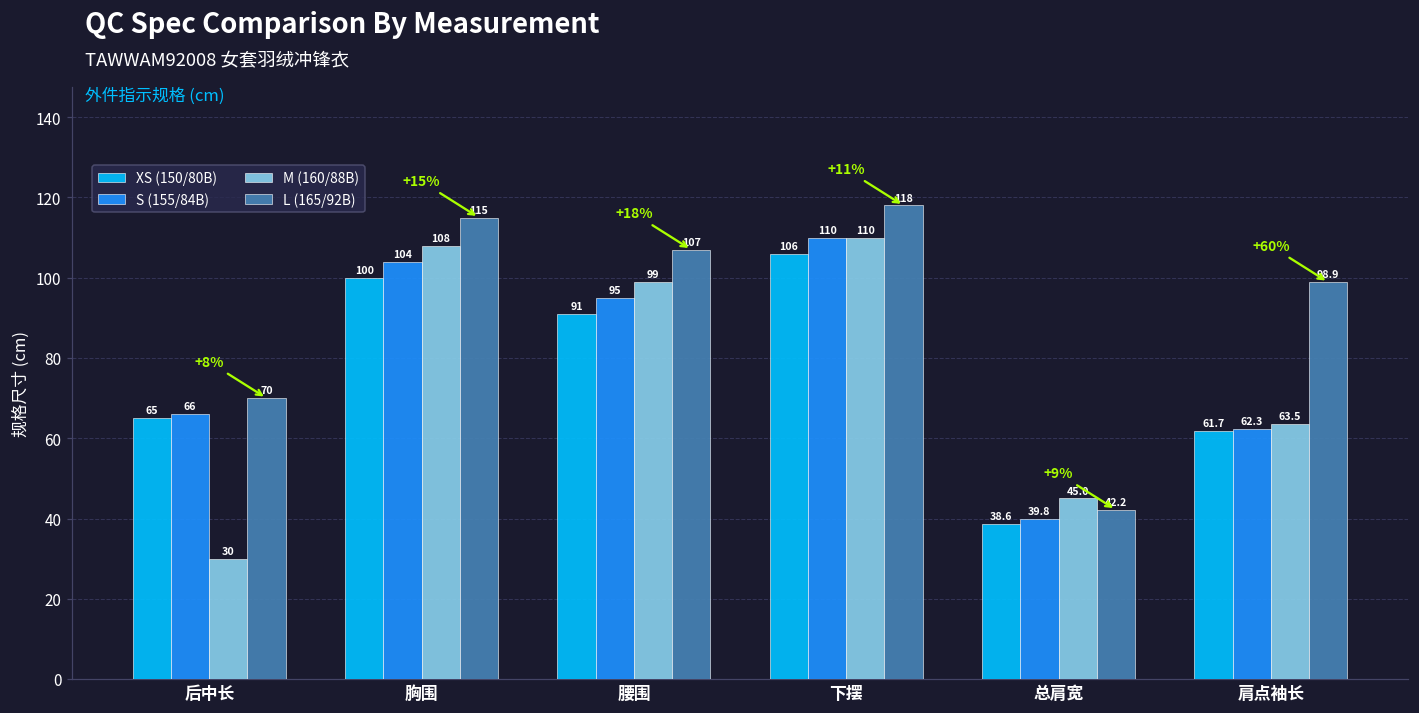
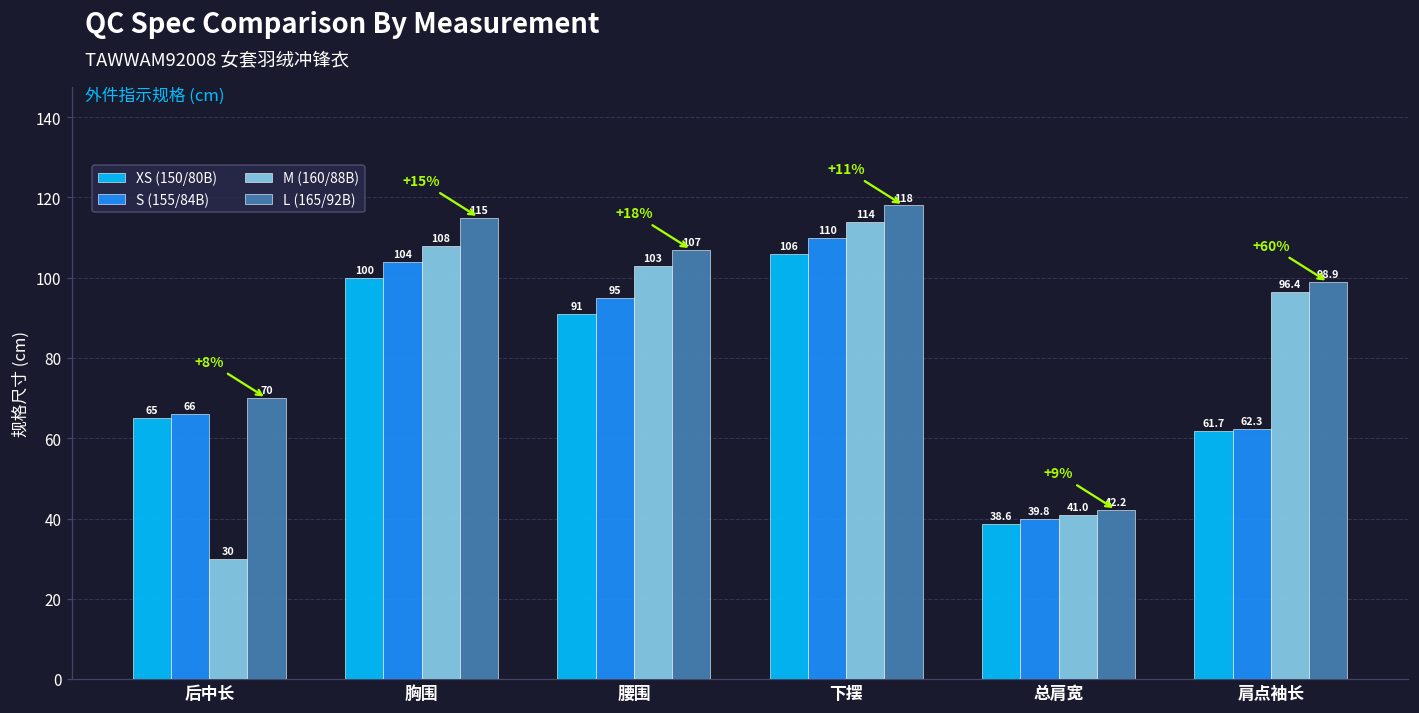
M (160/88B), 腰围: 99 -> 103
M (160/88B), 下摆: 110 -> 114
M (160/88B), 总肩宽: 45.0 -> 41.0
M (160/88B), 肩点袖长: 63.5 -> 96.4
